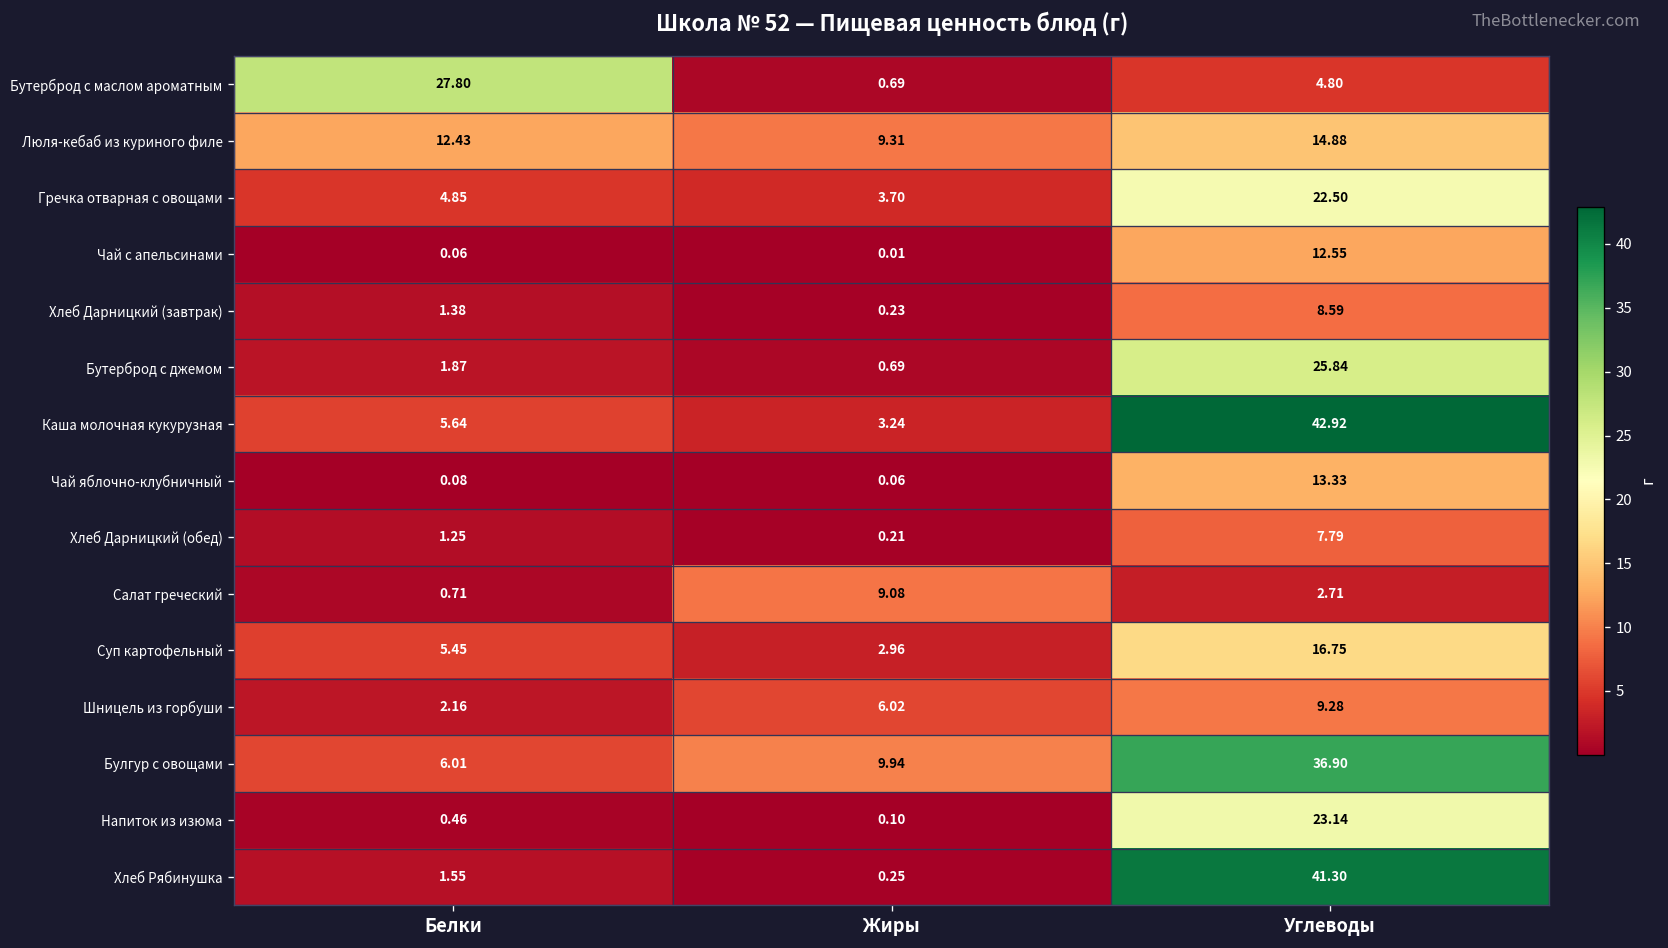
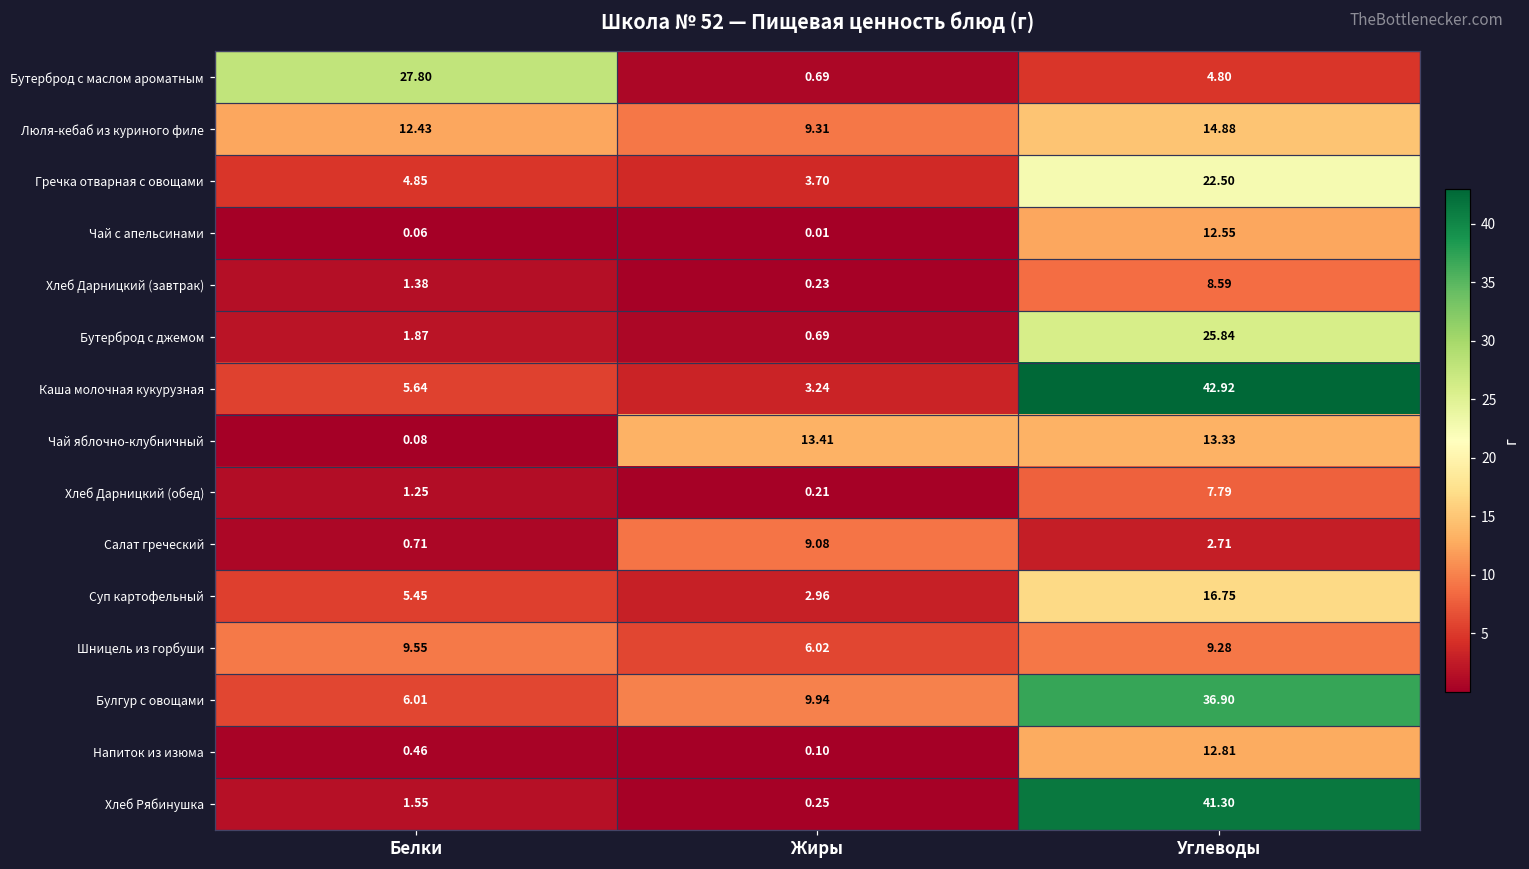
Чай яблочно-клубничный, Жиры: 0.06 -> 13.41
Шницель из горбуши, Белки: 2.16 -> 9.55
Напиток из изюма, Углеводы: 23.14 -> 12.81
